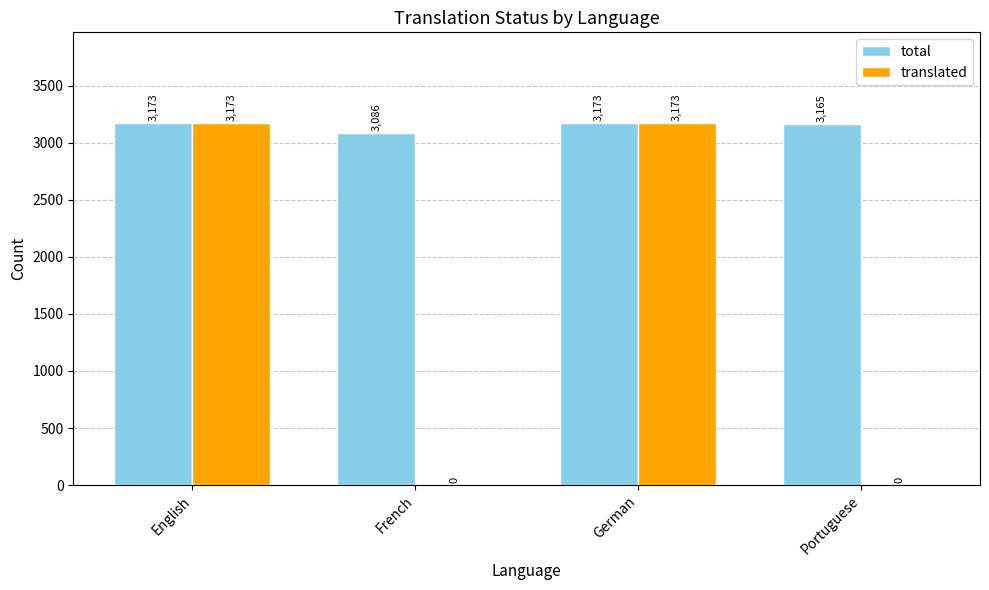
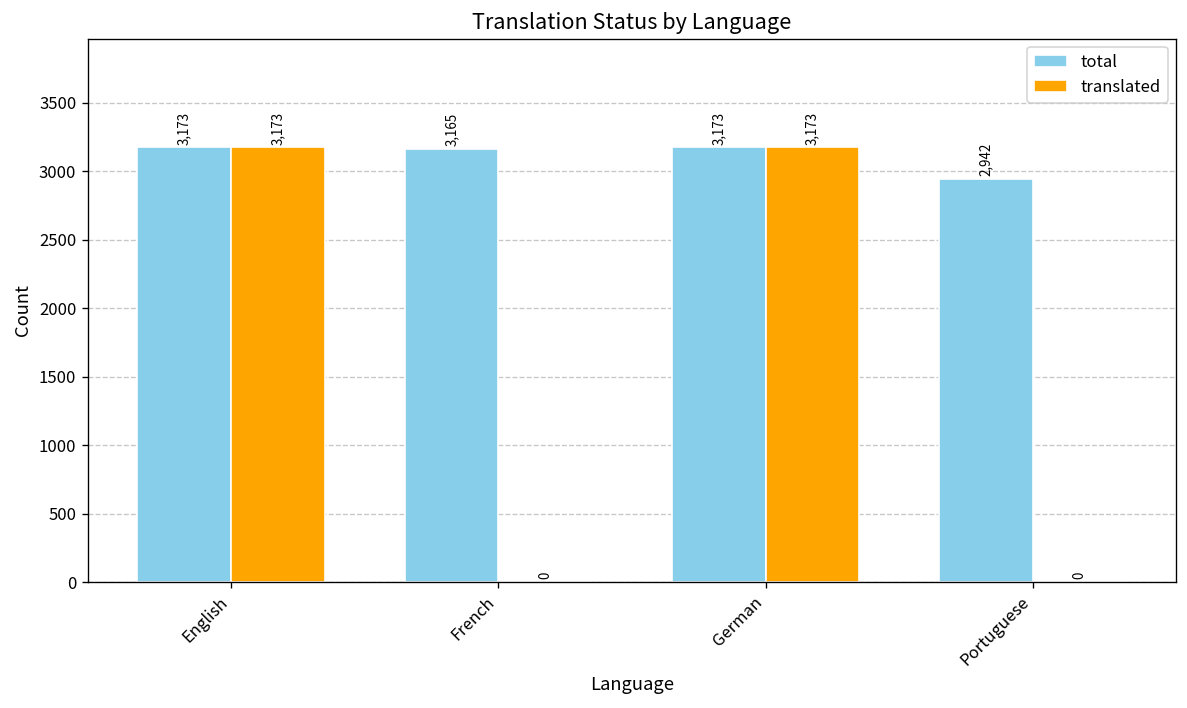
total, French: 3,086 -> 3,165
total, Portuguese: 3,165 -> 2,942
